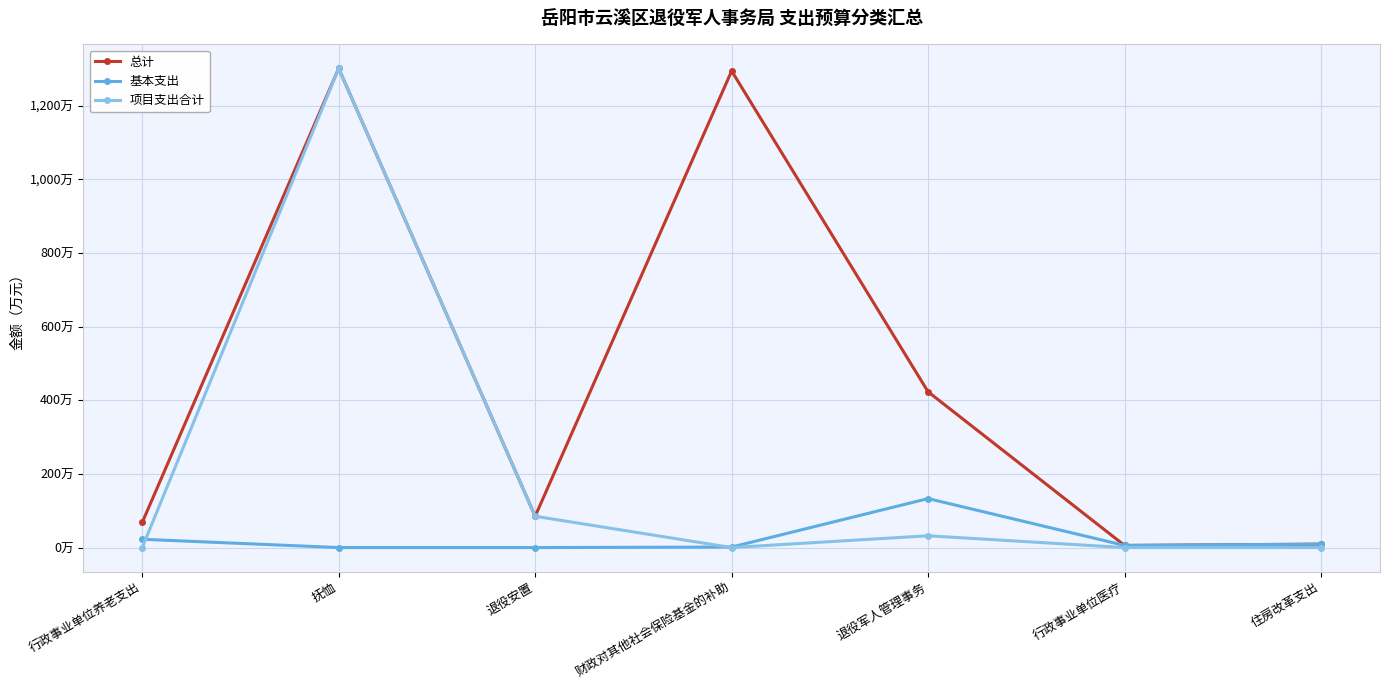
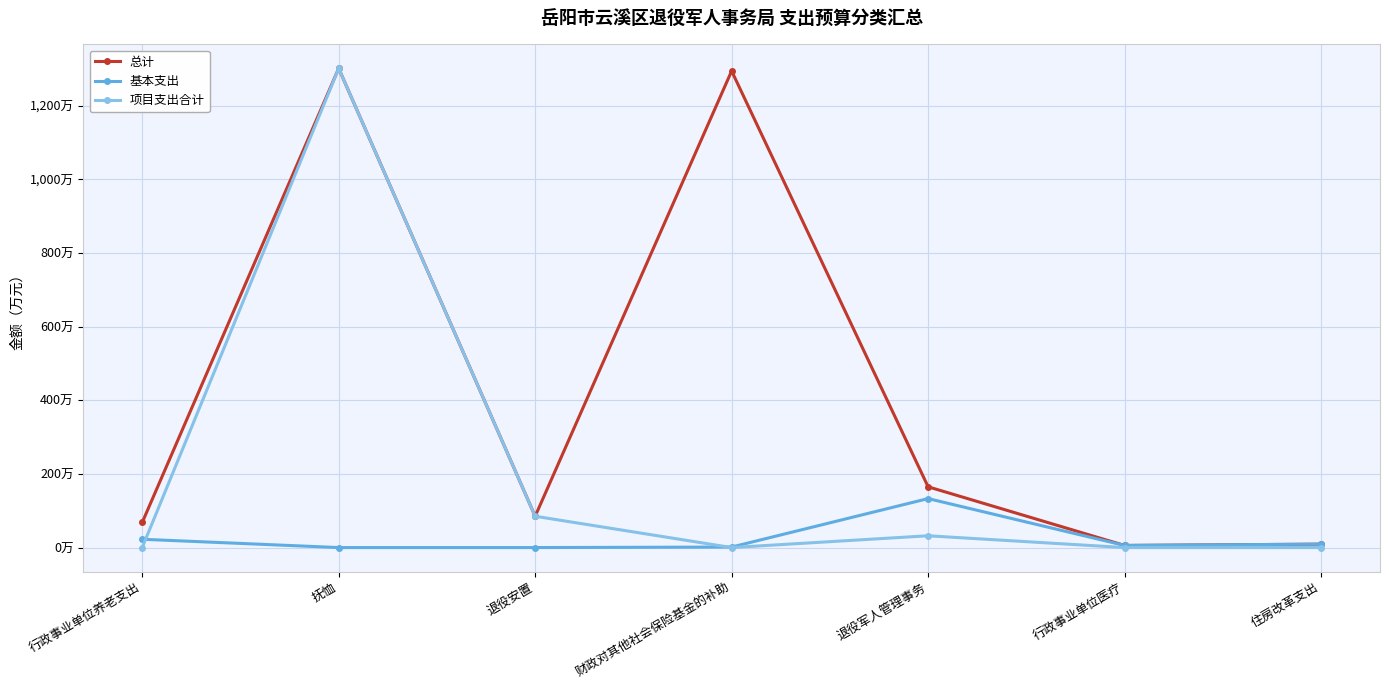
总计, 退役军人管理事务: 420万 -> 160万
